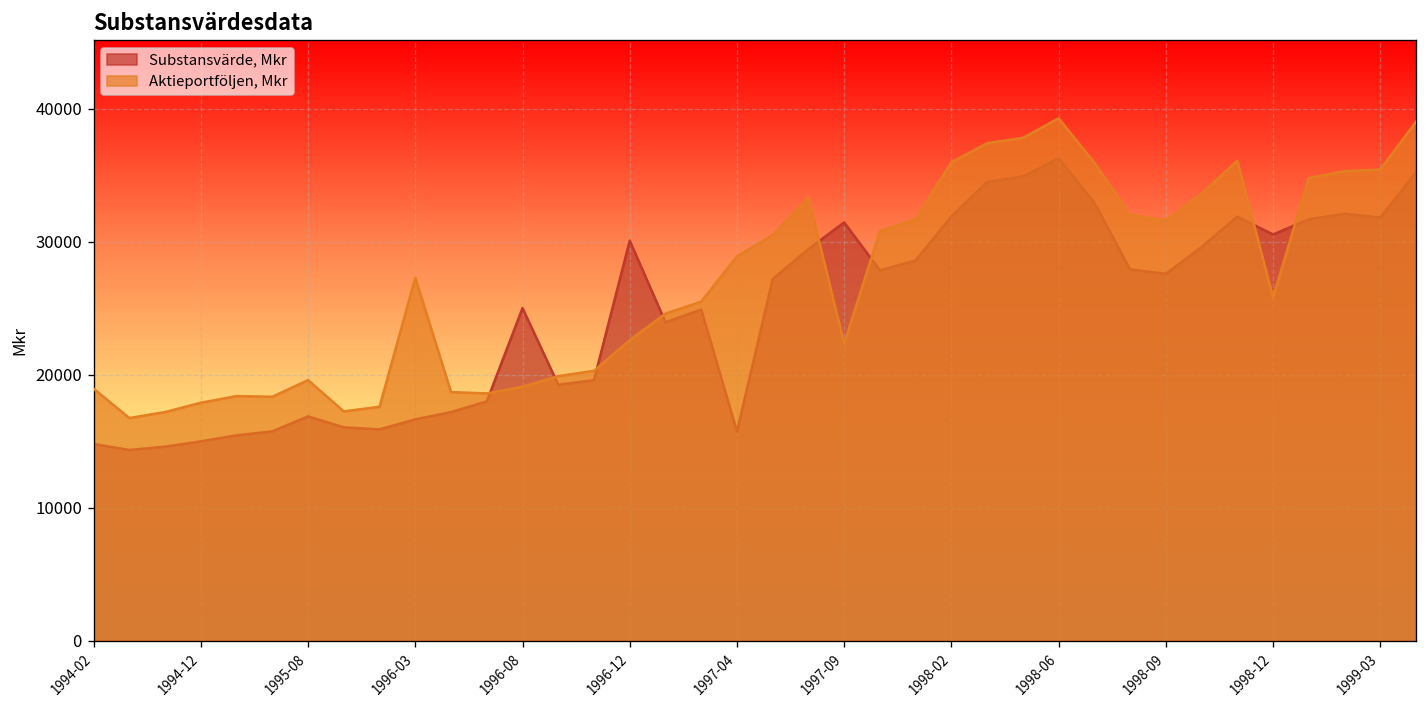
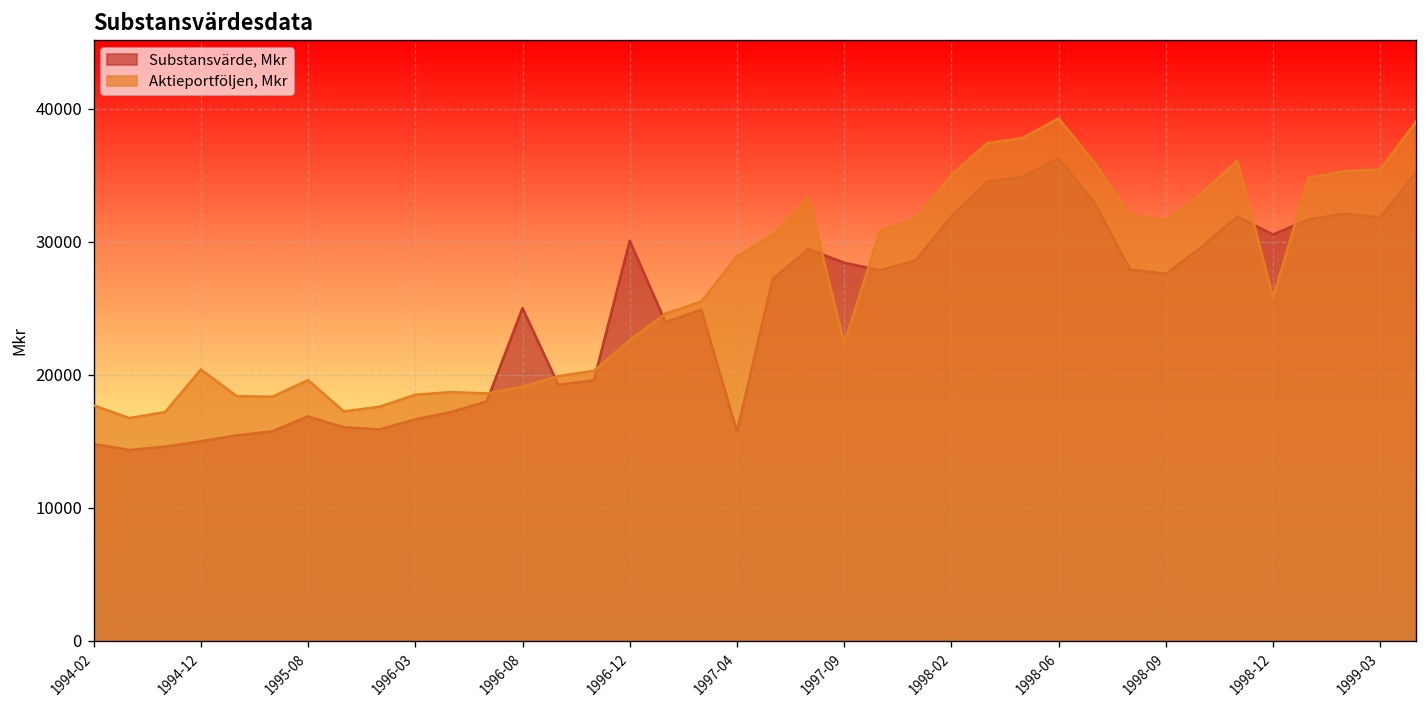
Aktieportföljen, Mkr, 1994-02: 19000 -> 17700
Aktieportföljen, Mkr, 1994-12: 17900 -> 20400
Aktieportföljen, Mkr, 1996-03: 27300 -> 18500
Substansvärde, Mkr, 1997-09: 31500 -> 28400
Aktieportföljen, Mkr, 1998-02: 36000 -> 35000
